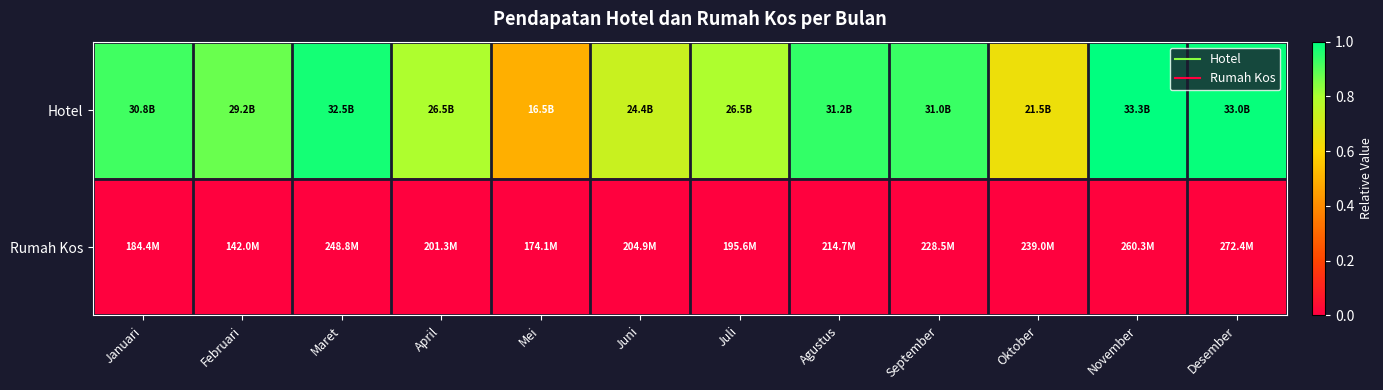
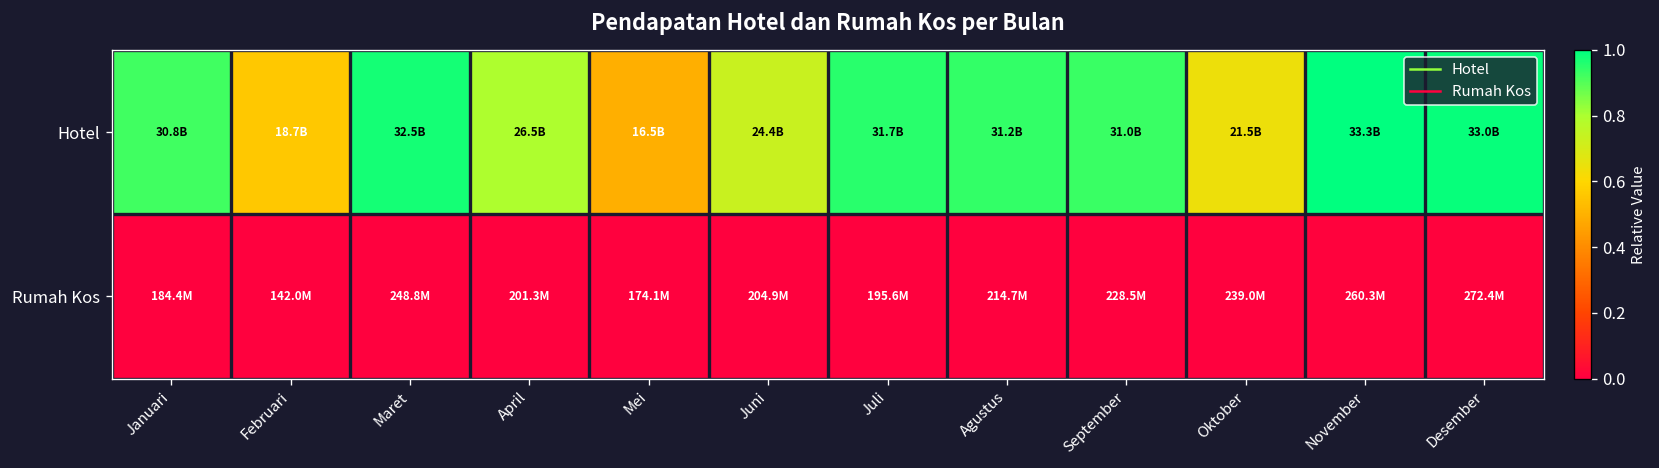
Hotel, Februari: 29.2B -> 18.7B
Hotel, Juli: 26.5B -> 31.7B
